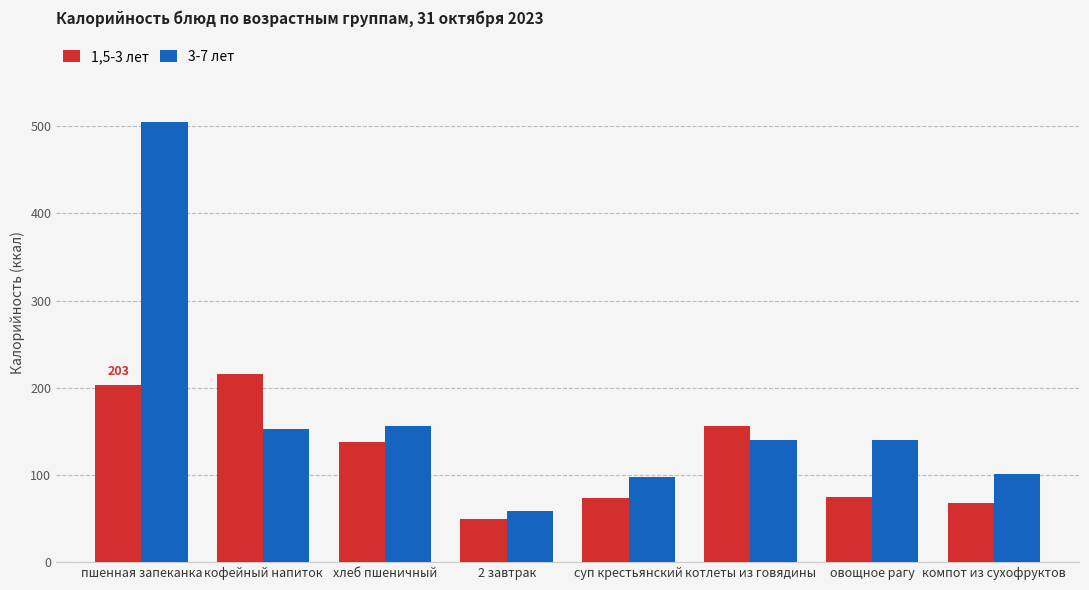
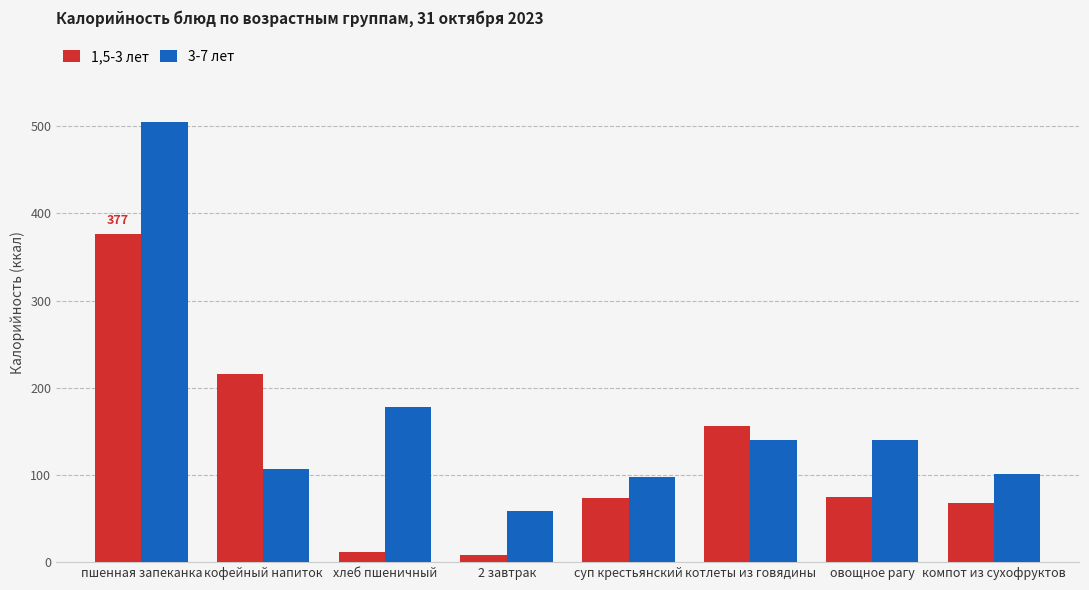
1,5-3 лет, пшенная запеканка: 203 -> 377
3-7 лет, кофейный напиток: 150 -> 110
1,5-3 лет, хлеб пшеничный: 140 -> 10
3-7 лет, хлеб пшеничный: 160 -> 180
1,5-3 лет, 2 завтрак: 50 -> 10
